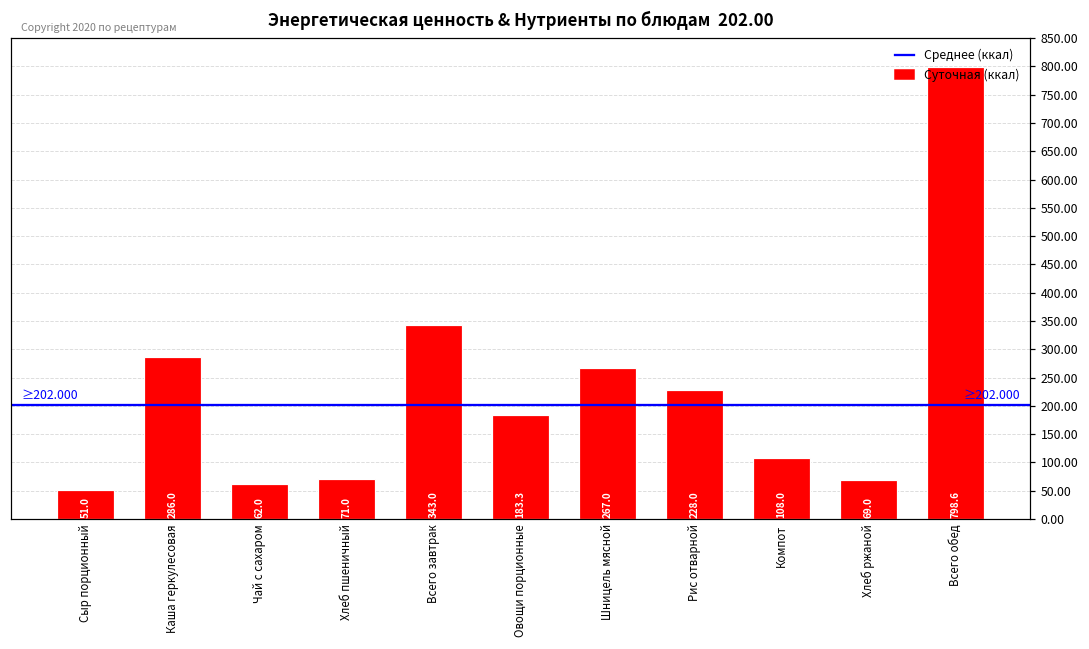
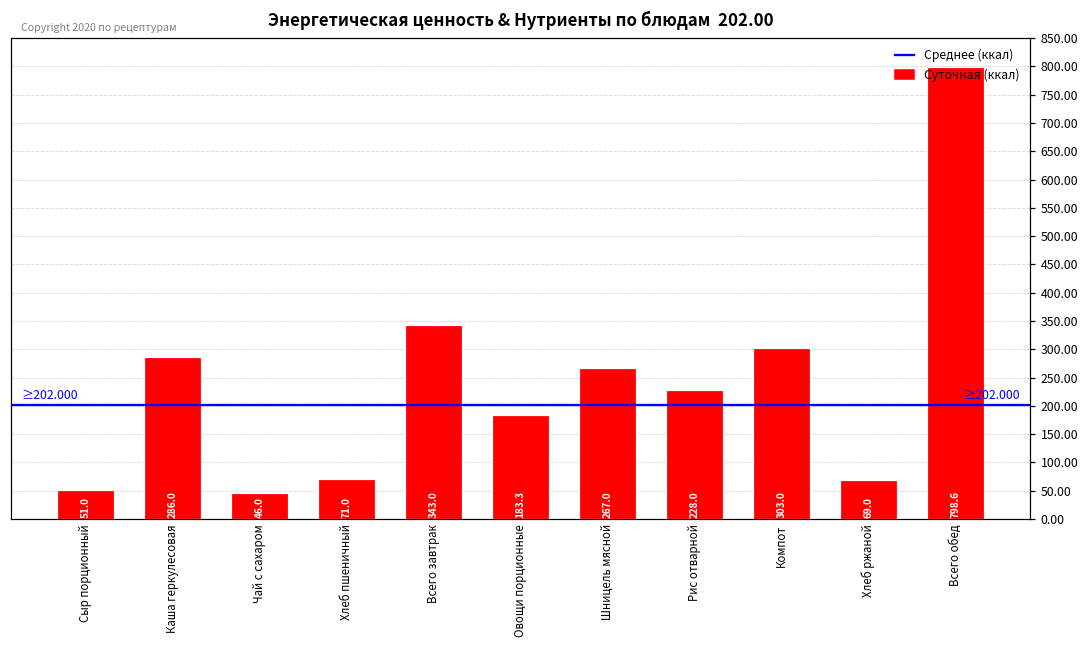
Чай с сахаром: 62.0 -> 46.0
Компот: 108.0 -> 303.0
